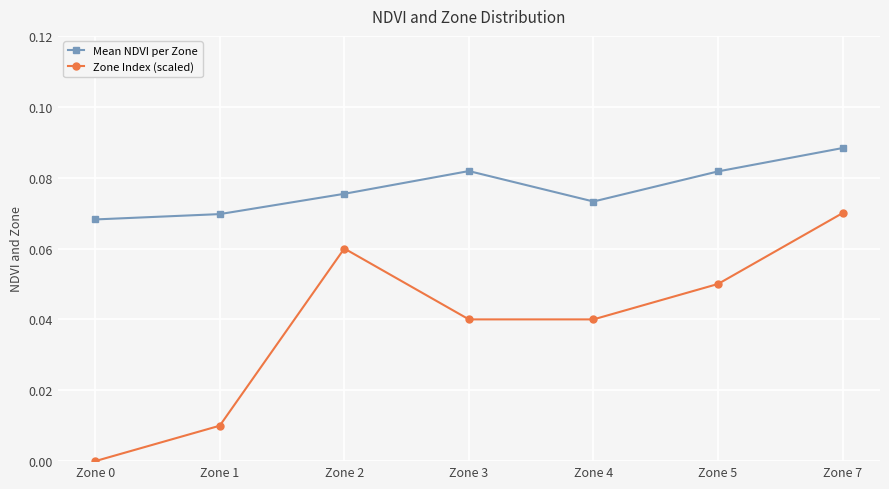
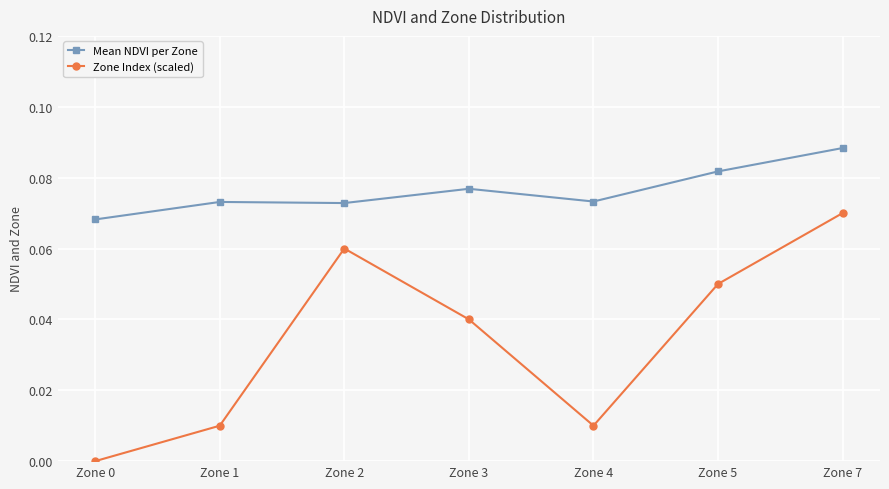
Mean NDVI per Zone, Zone 1: 0.070 -> 0.073
Mean NDVI per Zone, Zone 2: 0.075 -> 0.073
Mean NDVI per Zone, Zone 3: 0.082 -> 0.077
Zone Index (scaled), Zone 4: 0.040 -> 0.010
